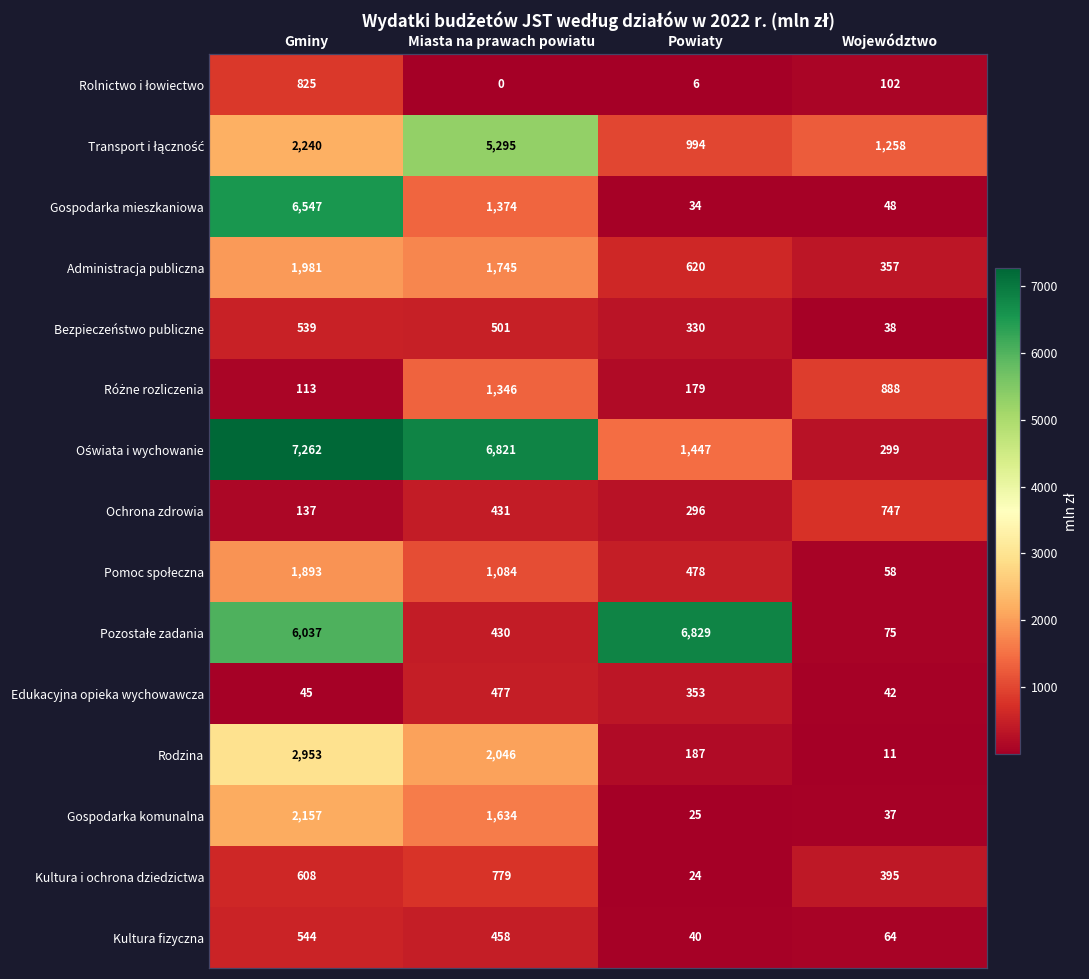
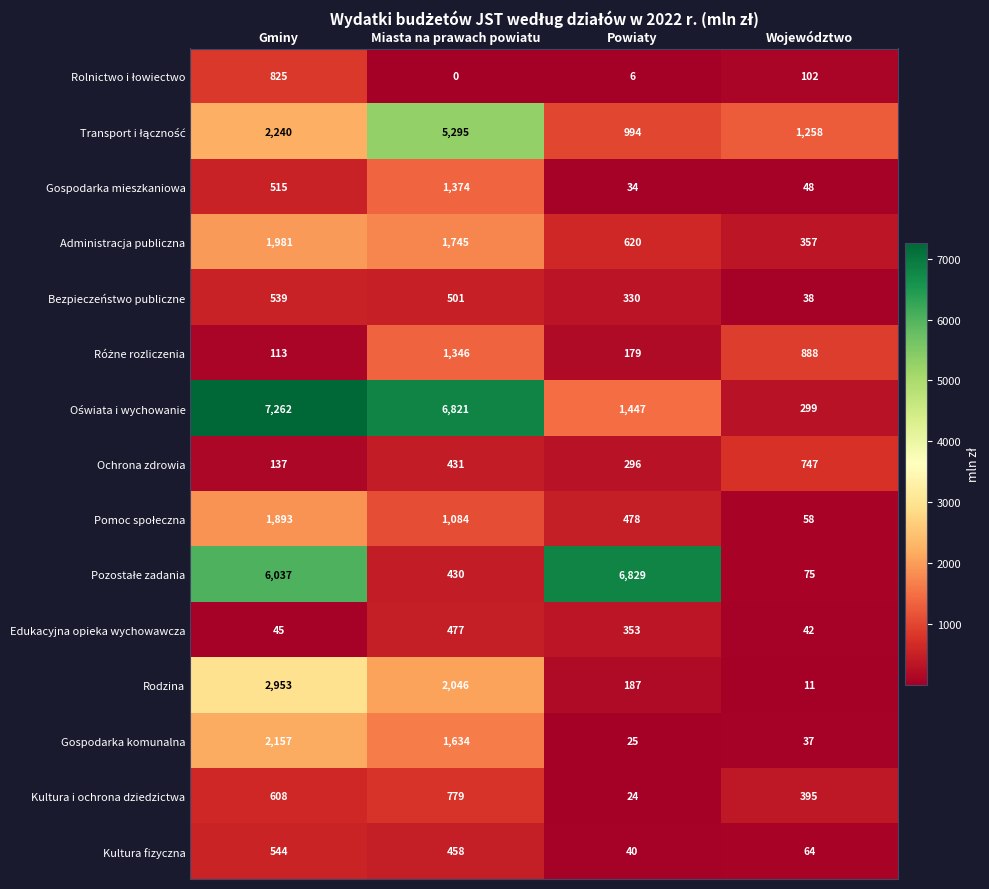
Gospodarka mieszkaniowa, Gminy: 6,547 -> 515
